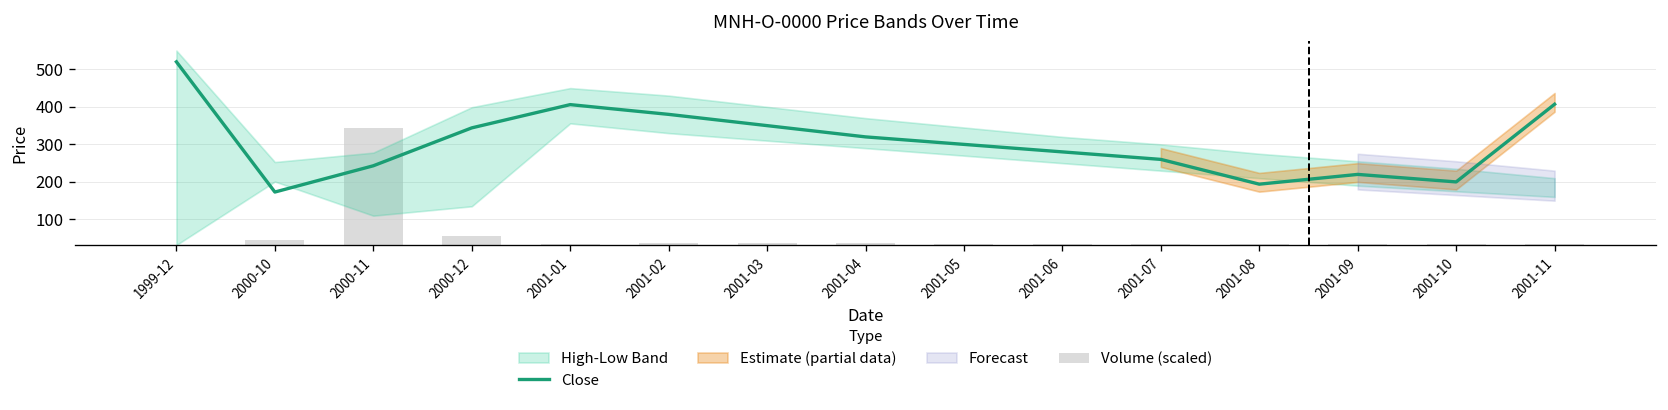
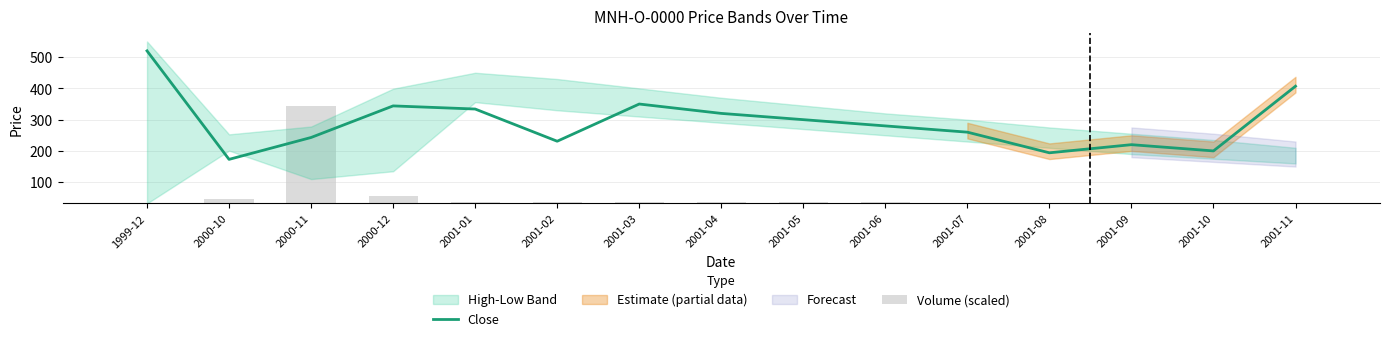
Close, 2001-01: 410 -> 330
Close, 2001-02: 380 -> 230
